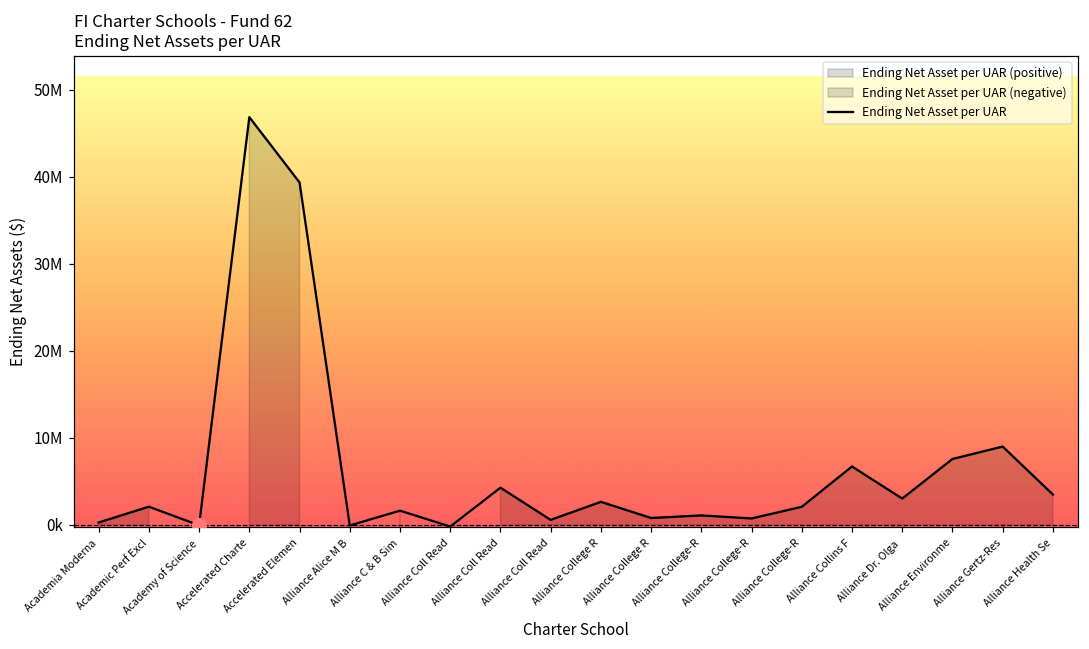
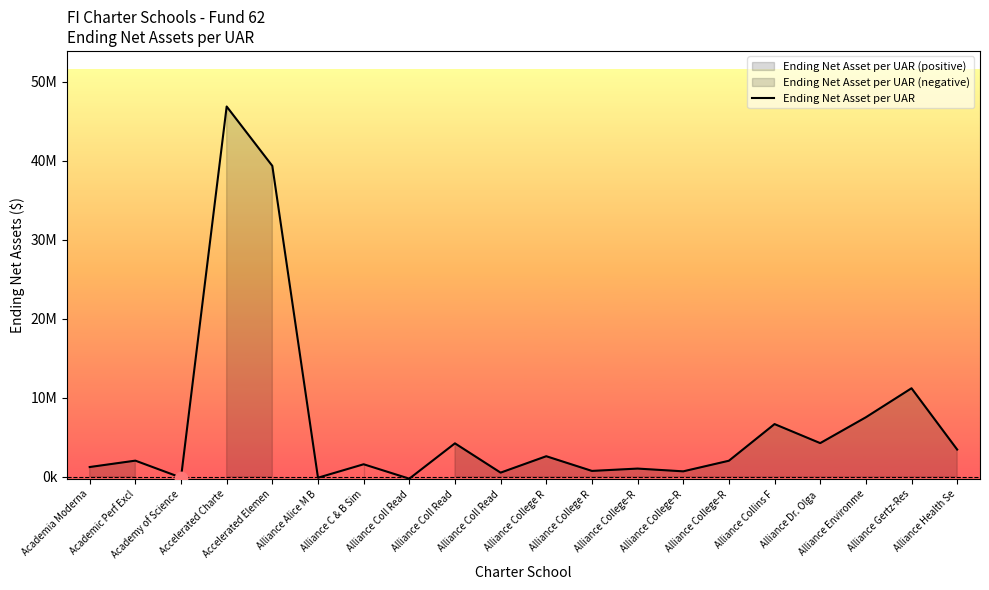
Ending Net Asset per UAR, Academia Moderna: 0 -> 1000000
Ending Net Asset per UAR, Alliance Dr. Olga: 3000000 -> 4000000
Ending Net Asset per UAR, Alliance Gertz-Res: 9000000 -> 11000000
